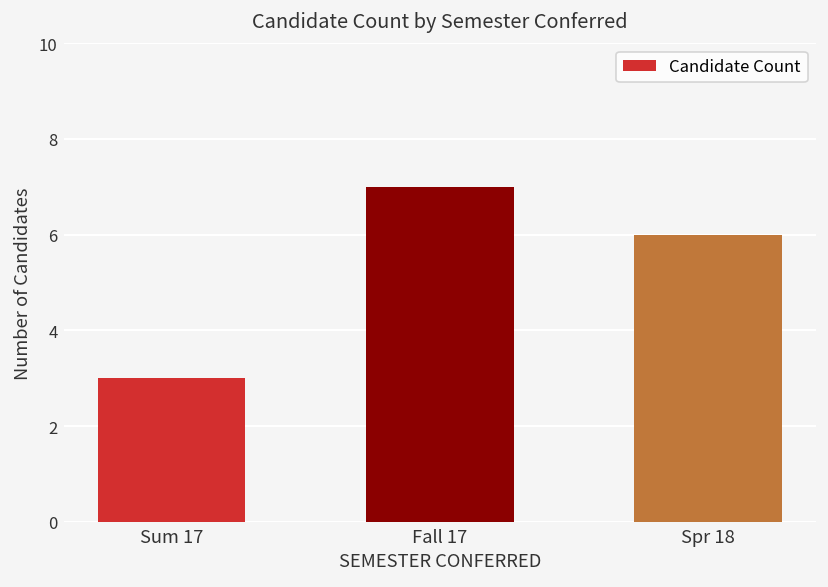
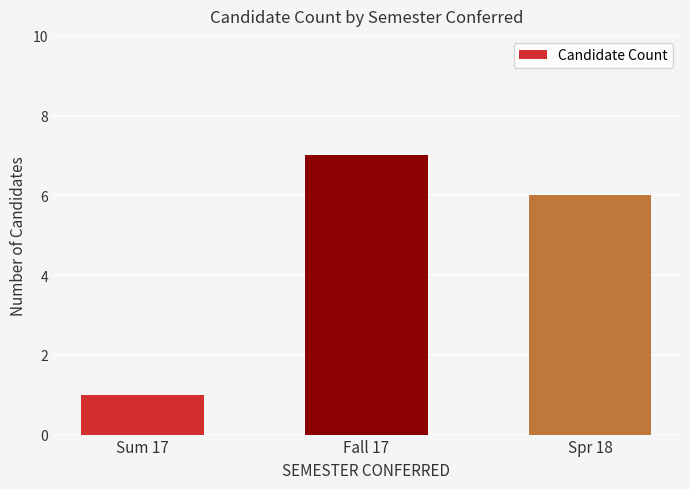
Sum 17: 3 -> 1
